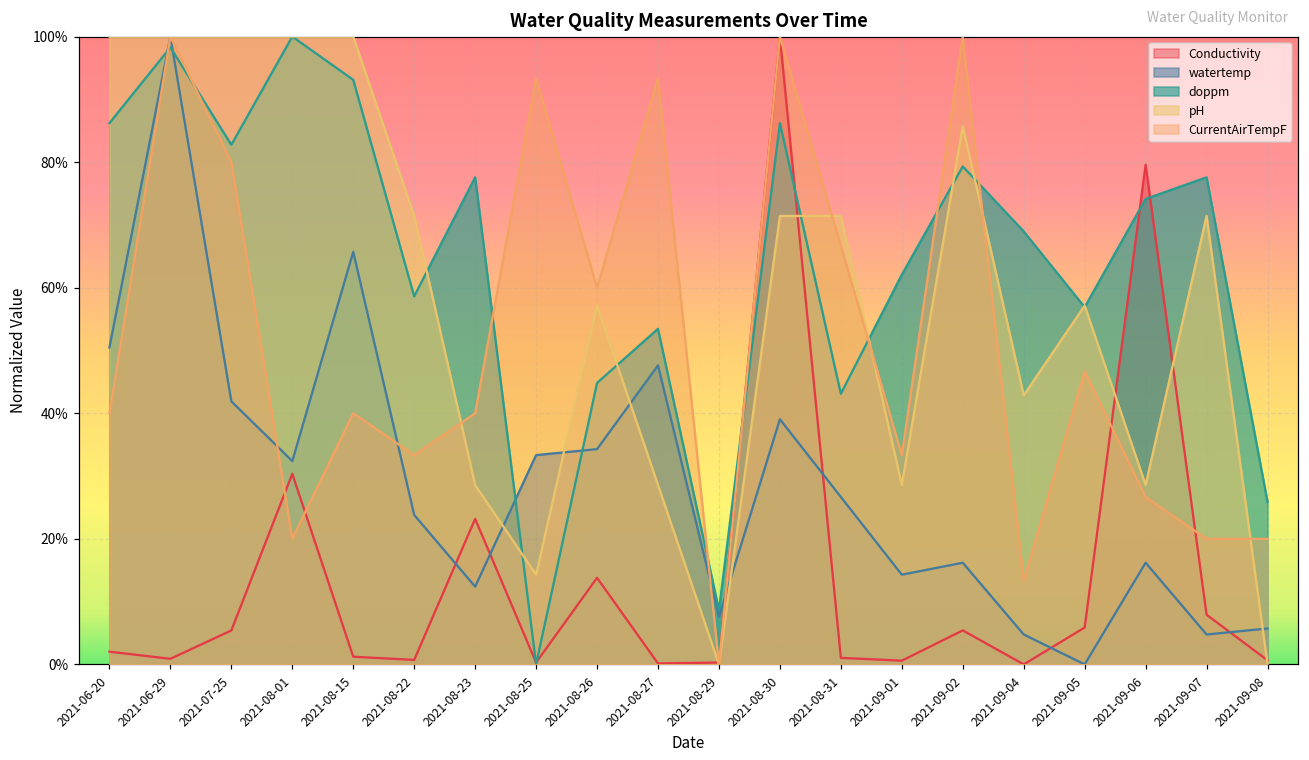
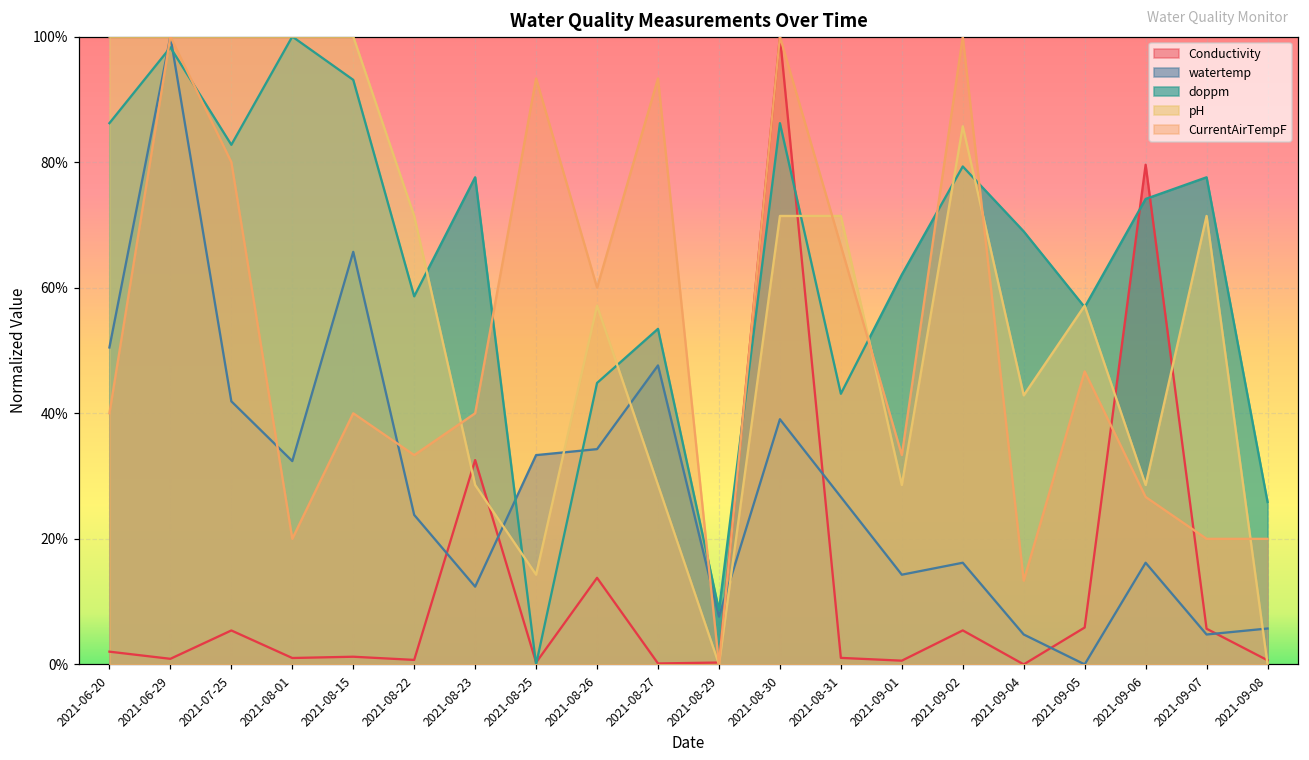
Conductivity, 2021-08-01: 30% -> 1%
Conductivity, 2021-08-23: 23% -> 33%
Conductivity, 2021-09-07: 8% -> 6%
